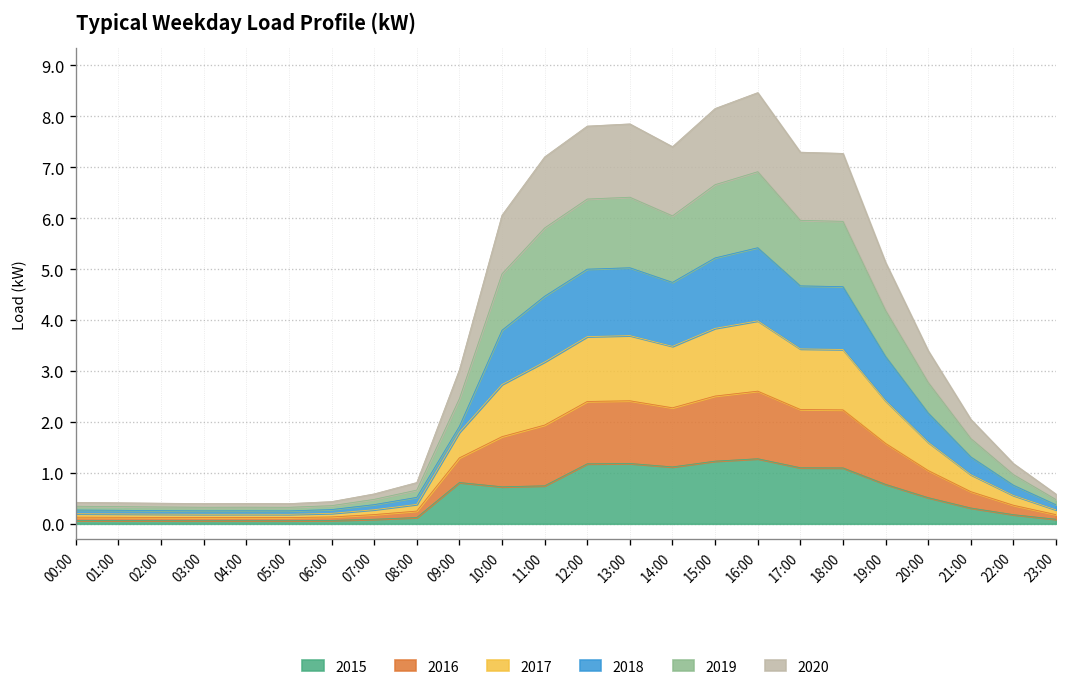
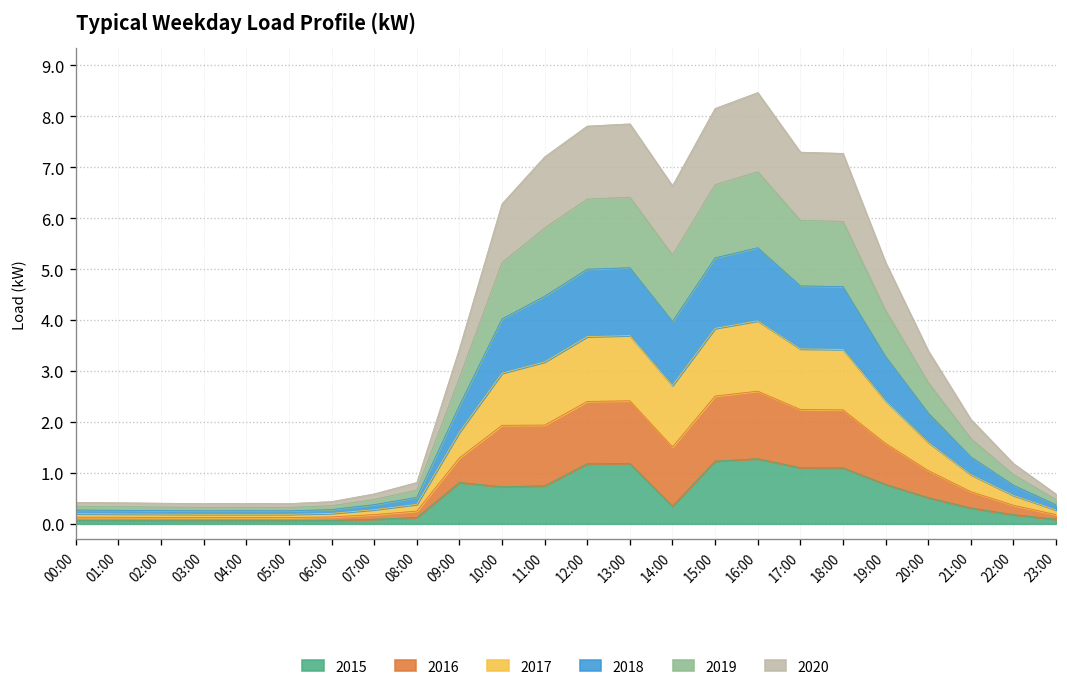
2018, 09:00: 0.1 -> 0.5
2016, 10:00: 1.0 -> 1.2
2015, 14:00: 1.1 -> 0.3
